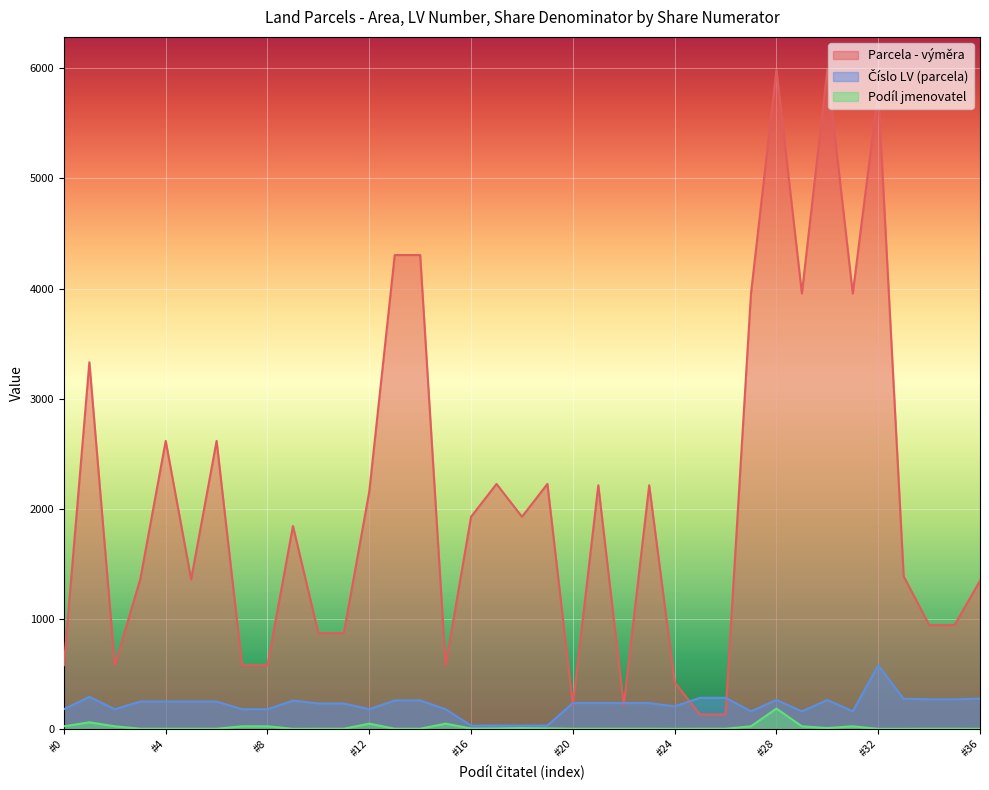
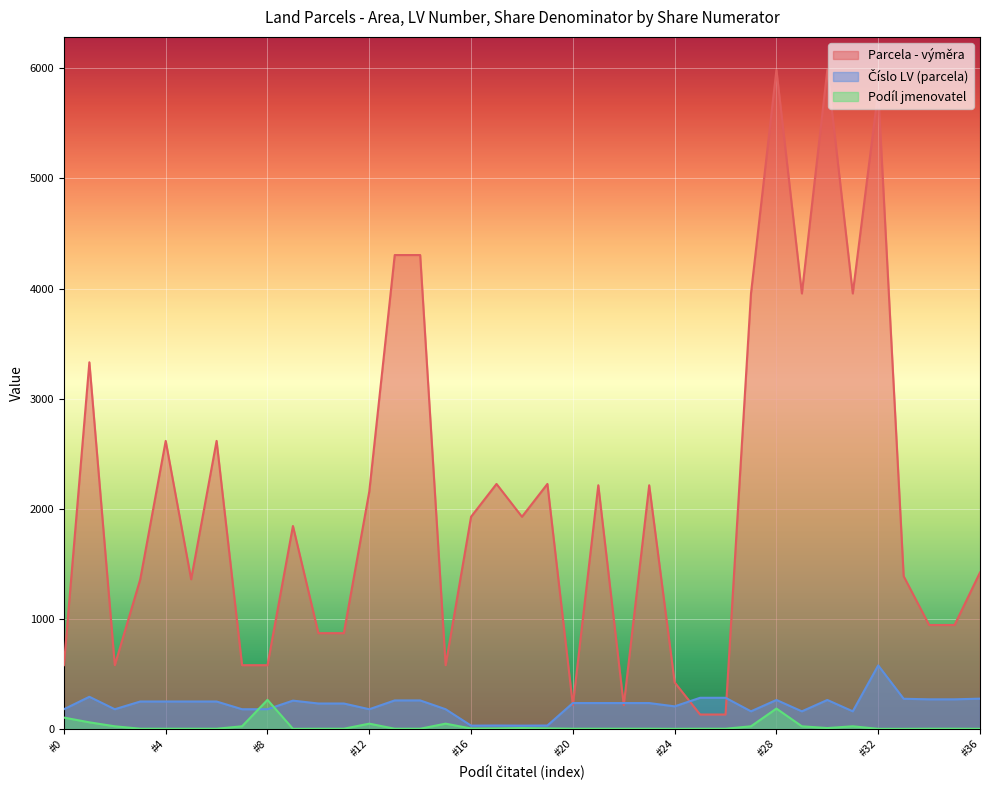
Podíl jmenovatel, #0: 20 -> 100
Podíl jmenovatel, #8: 20 -> 260
Parcela - výměra, #36: 1350 -> 1420
